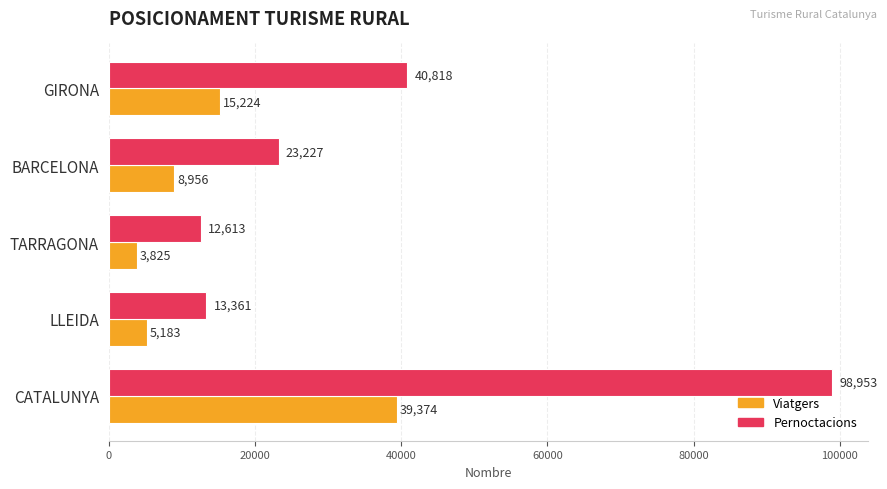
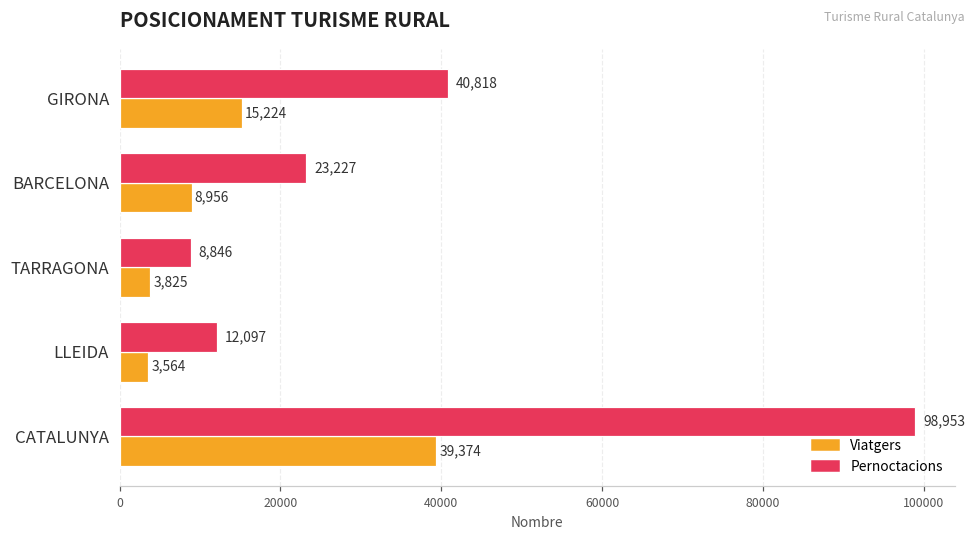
Pernoctacions, TARRAGONA: 12,613 -> 8,846
Pernoctacions, LLEIDA: 13,361 -> 12,097
Viatgers, LLEIDA: 5,183 -> 3,564
